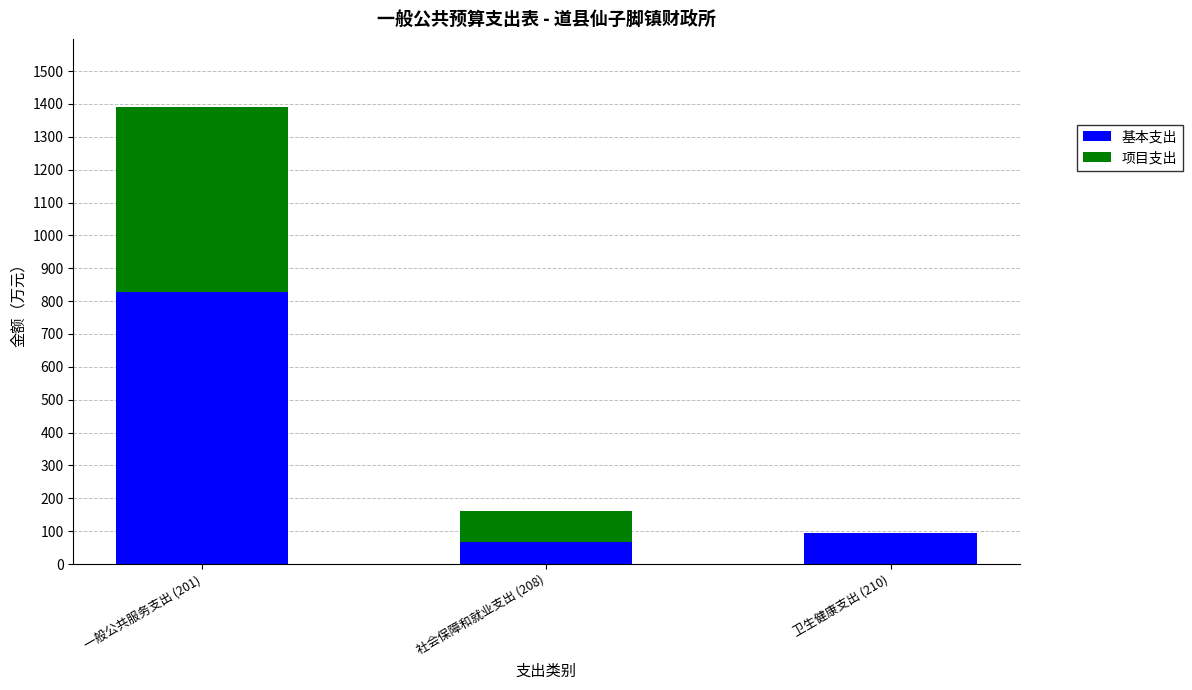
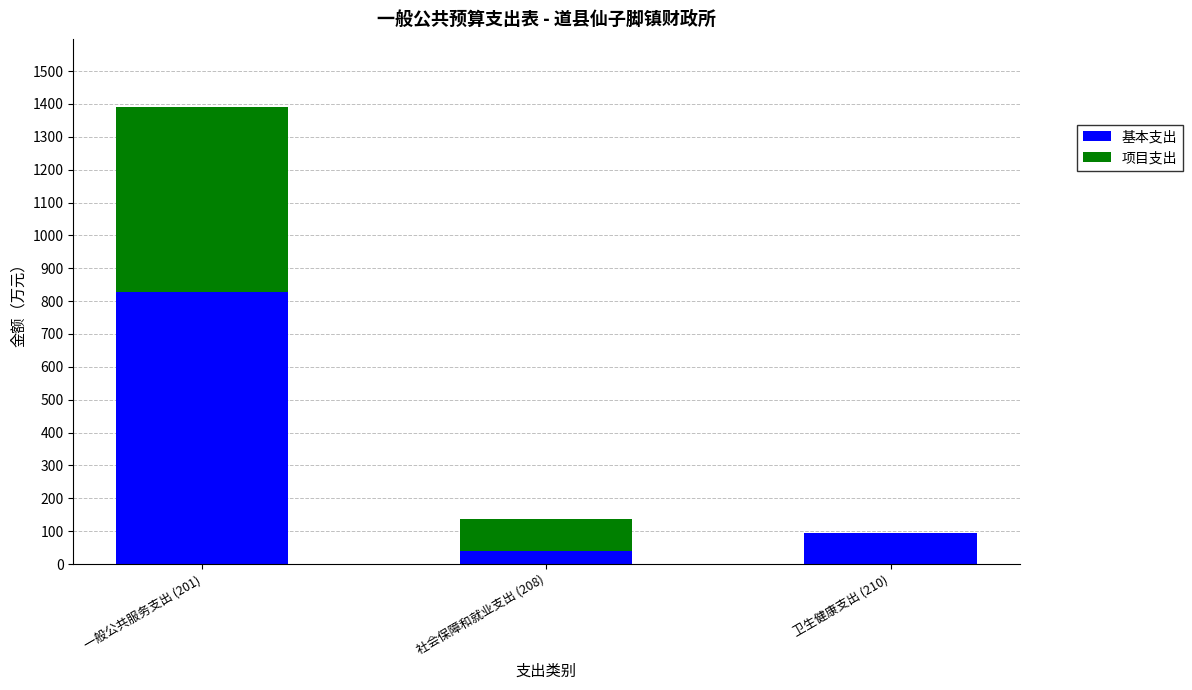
基本支出, 社会保障和就业支出 (208): 70 -> 40
